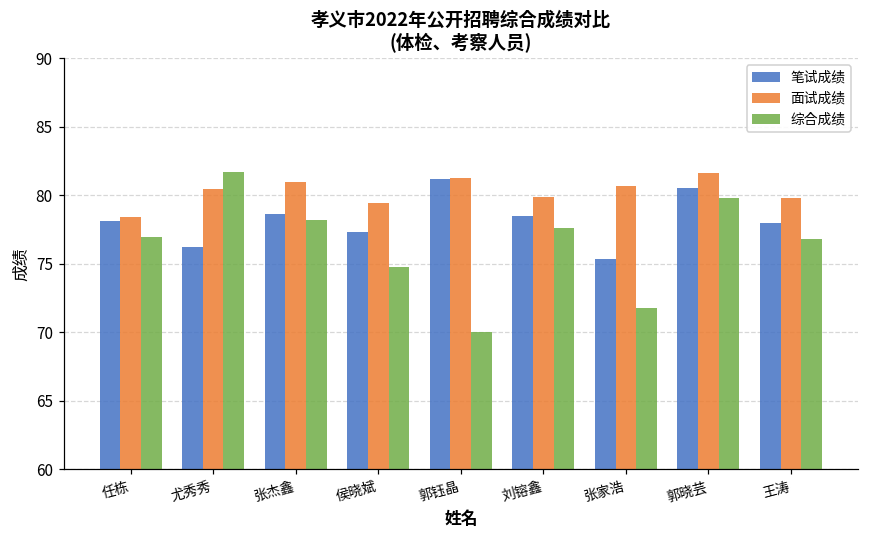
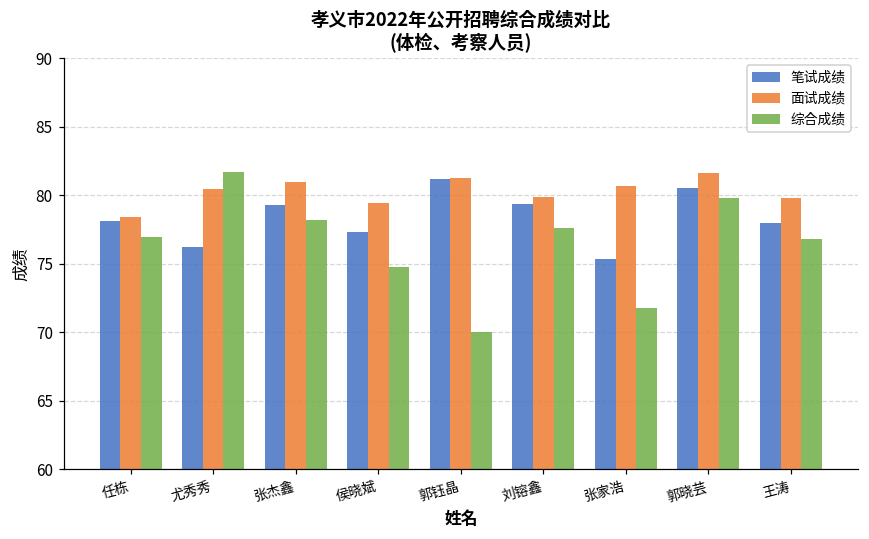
笔试成绩, 张杰鑫: 78.6 -> 79.3
笔试成绩, 刘镕鑫: 78.5 -> 79.4
